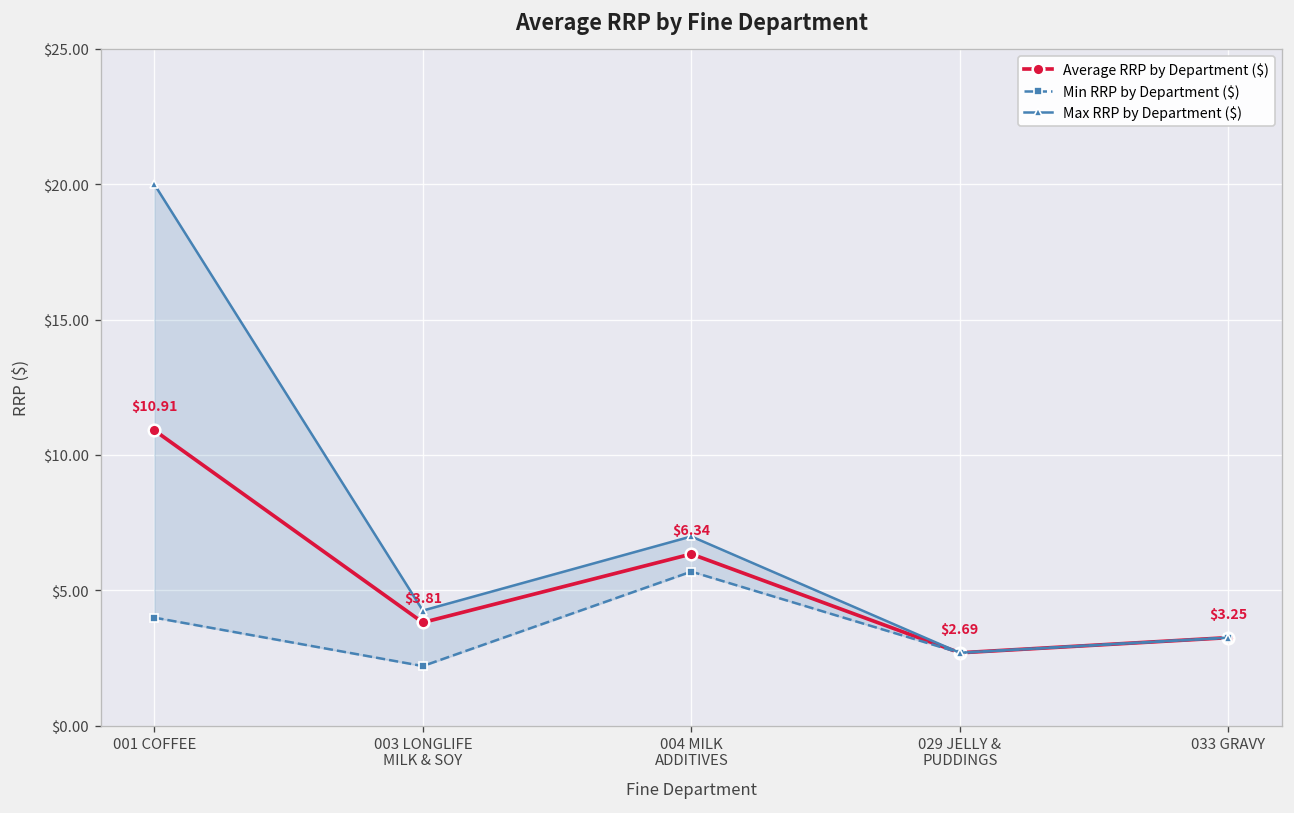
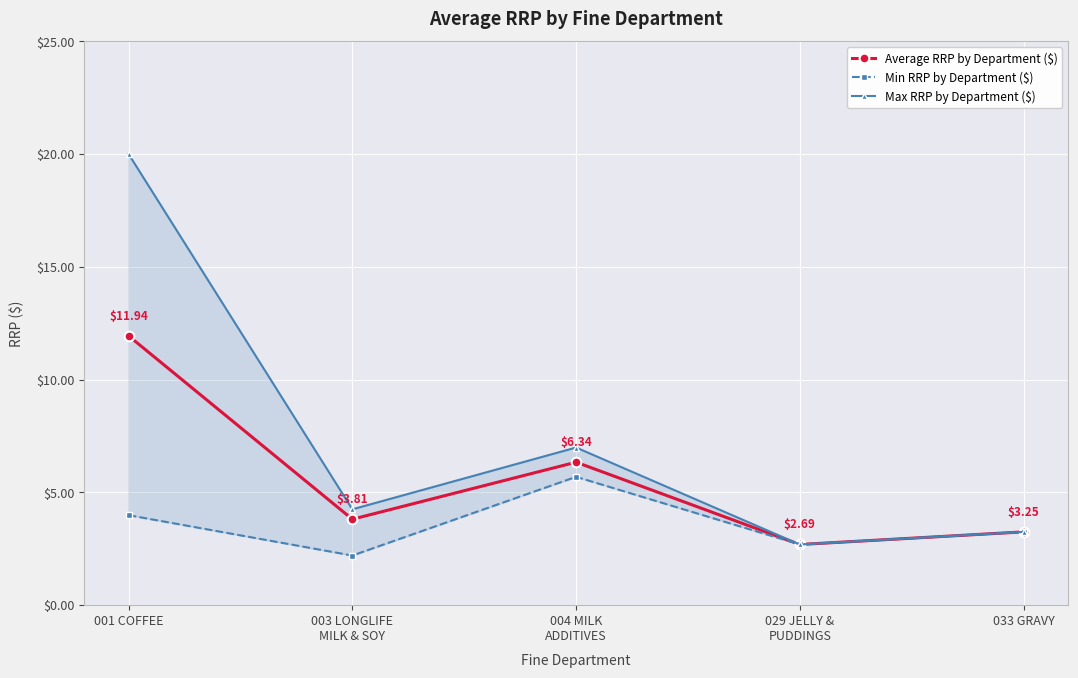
Average RRP by Department ($), 001 COFFEE: $10.91 -> $11.94
